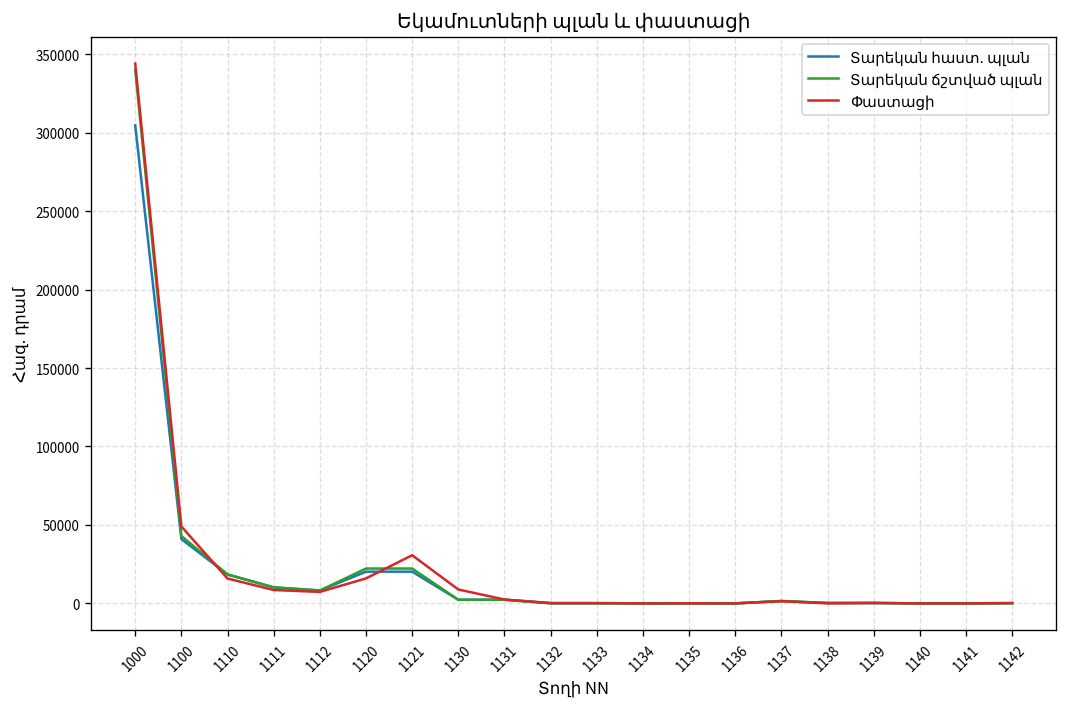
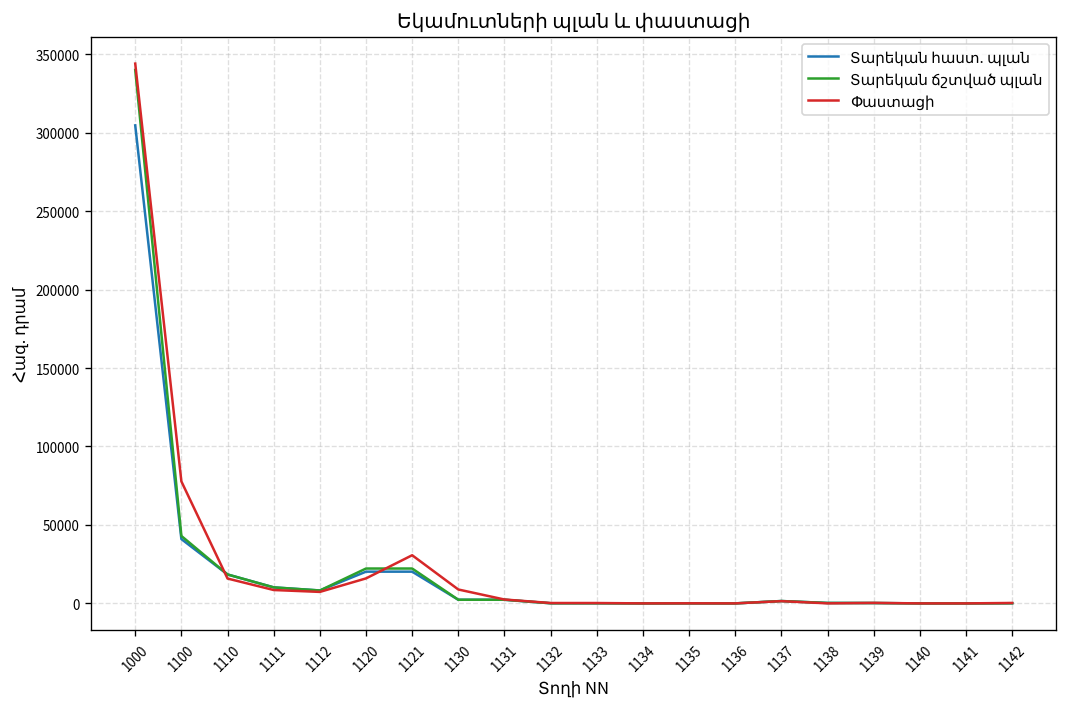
Փաստացի, 1100: 49000 -> 78000
